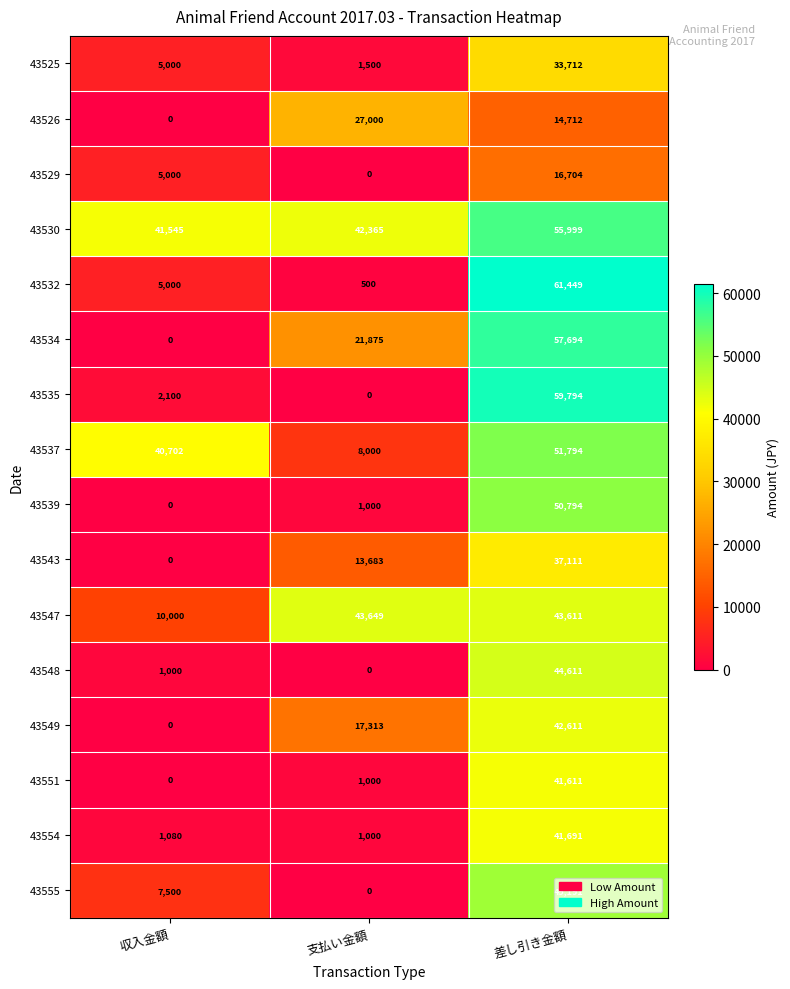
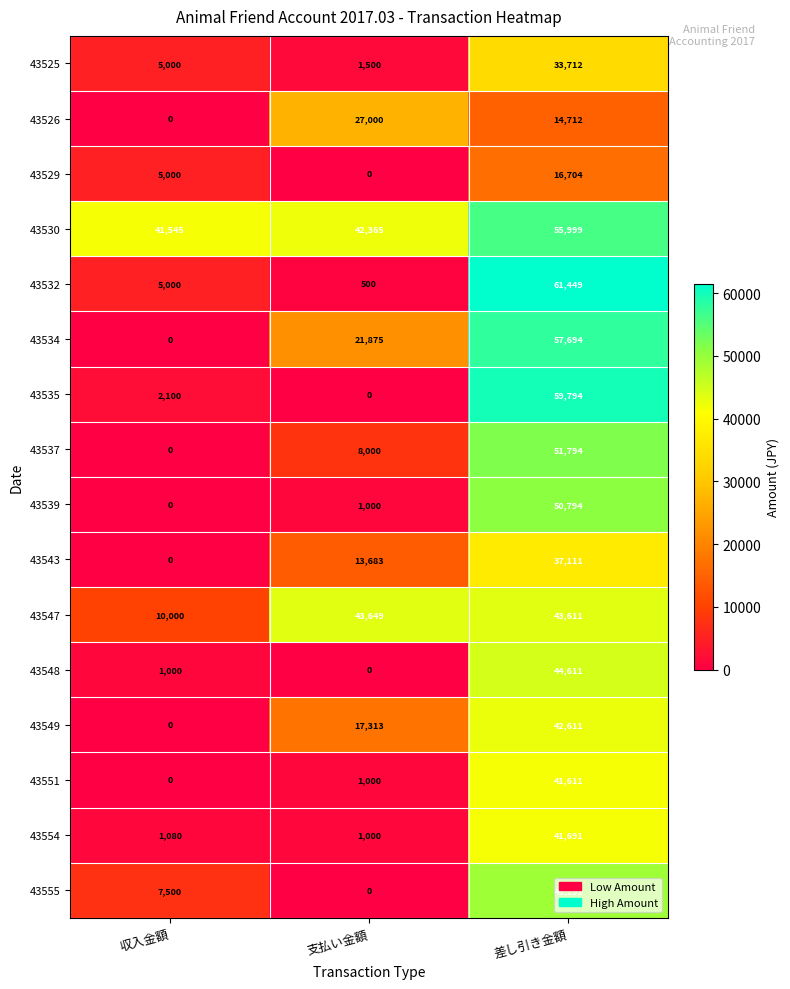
43537, 収入金額: 40,702 -> 0
